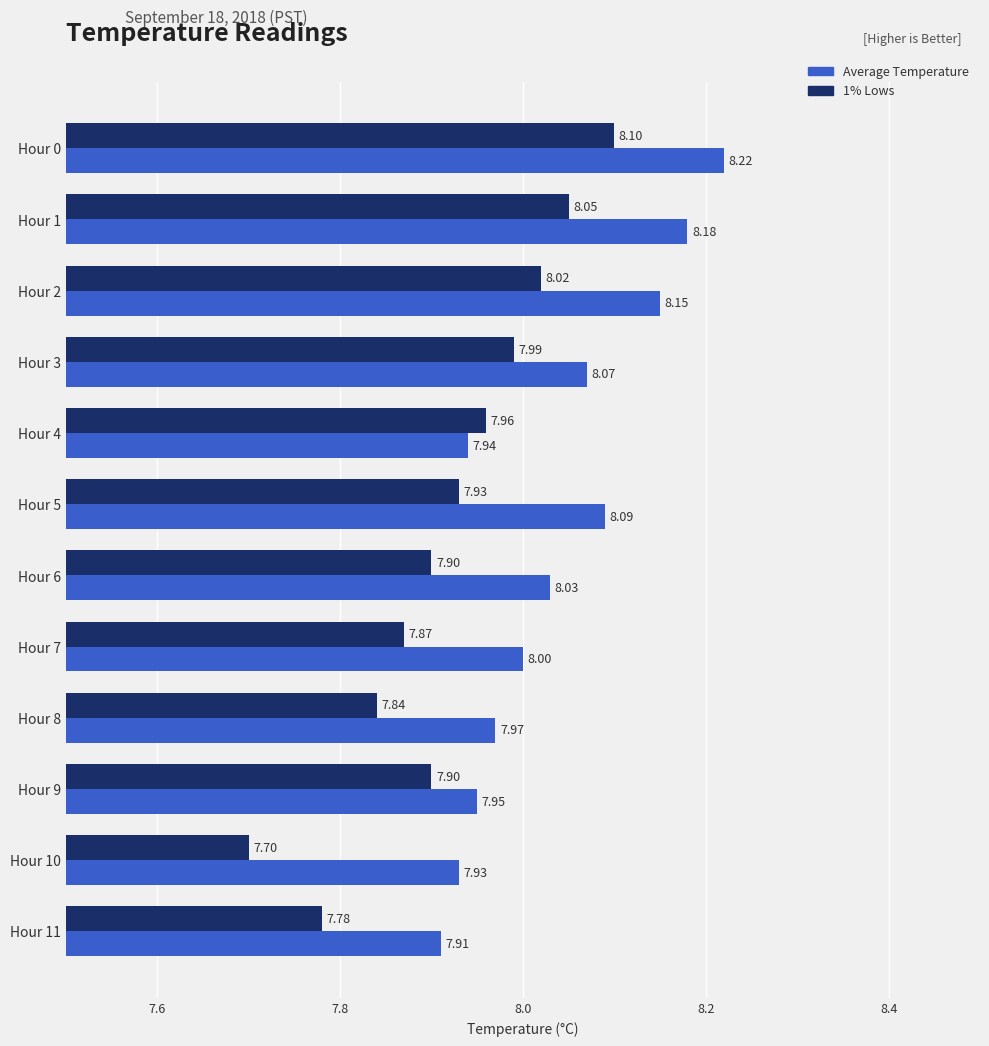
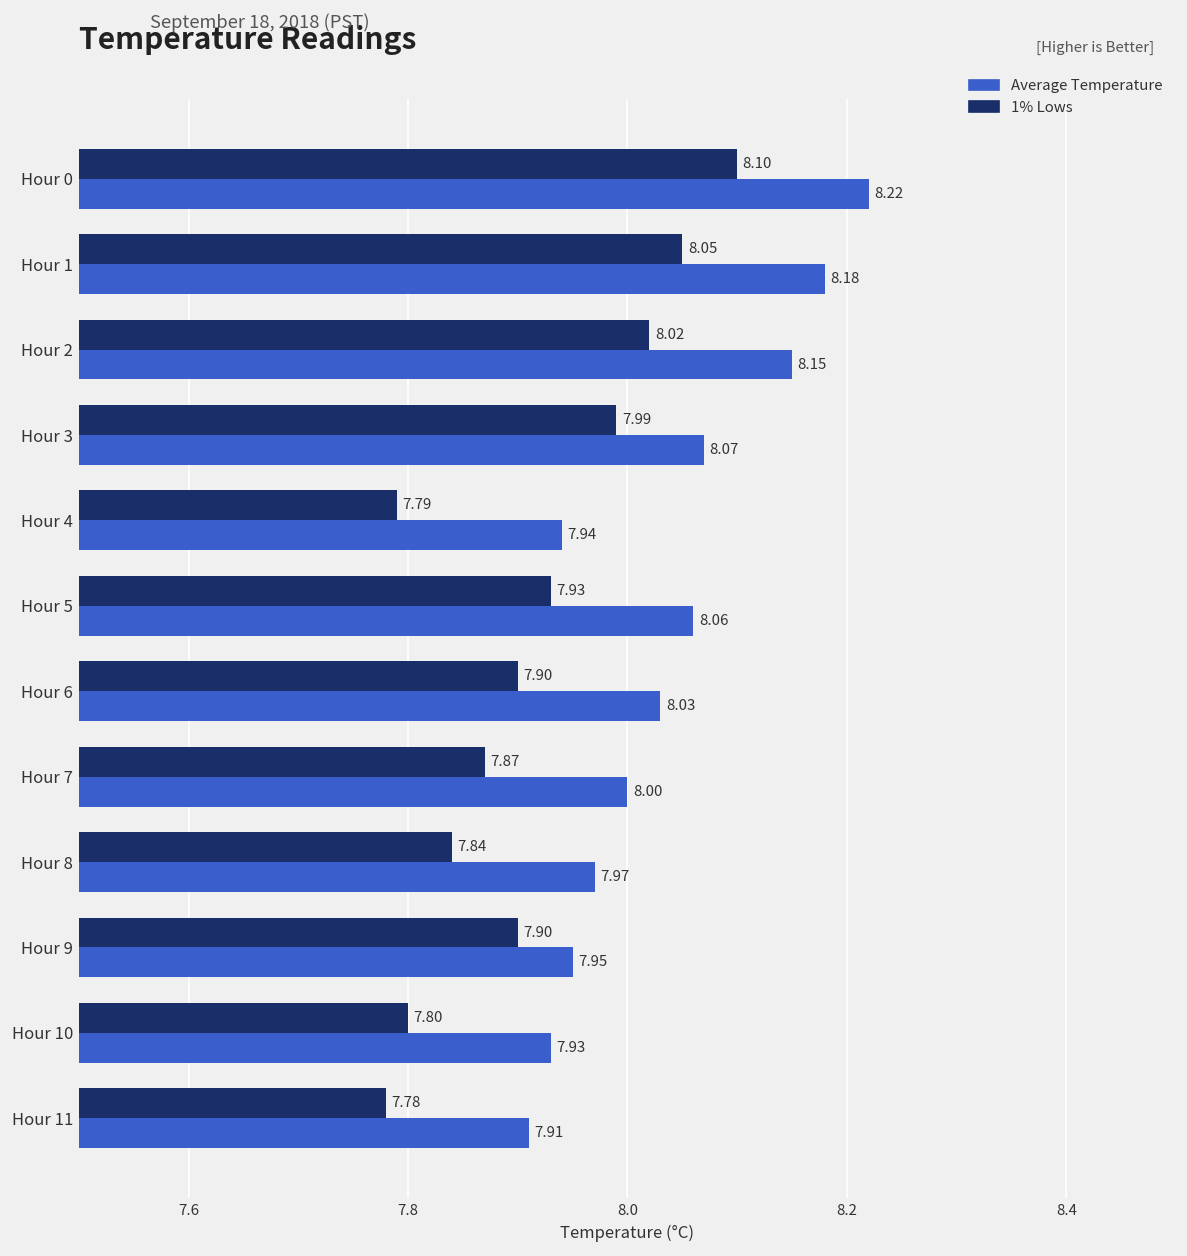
1% Lows, Hour 4: 7.96 -> 7.79
Average Temperature, Hour 5: 8.09 -> 8.06
1% Lows, Hour 10: 7.70 -> 7.80
